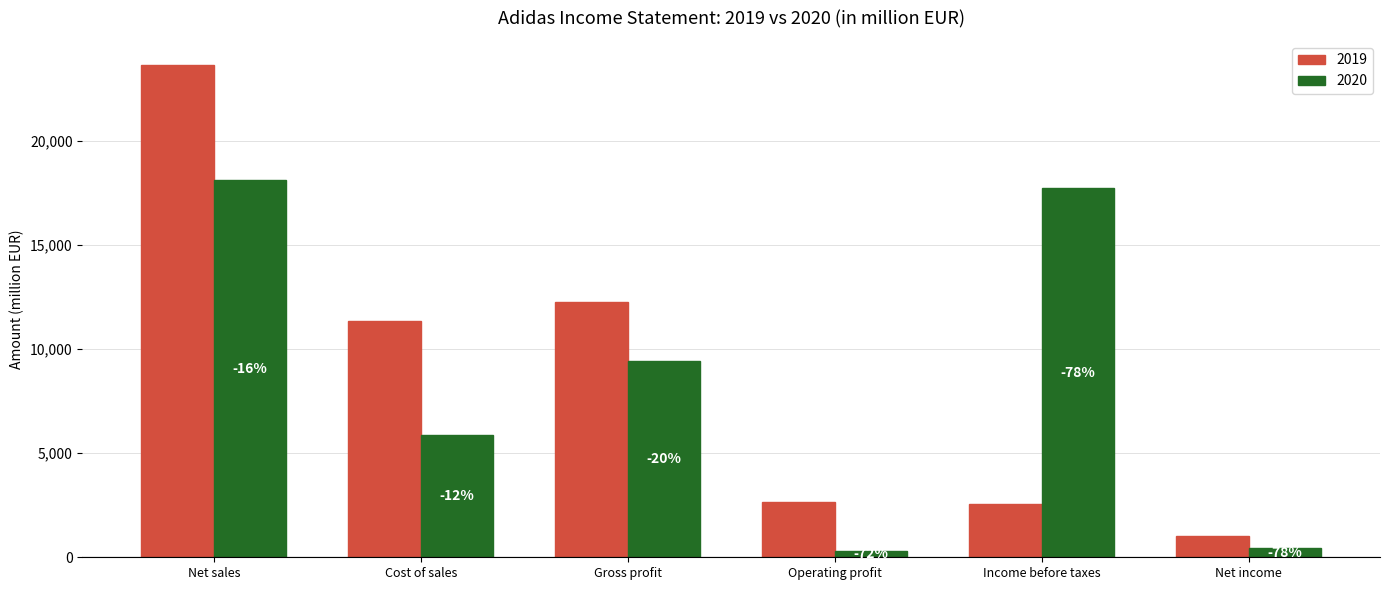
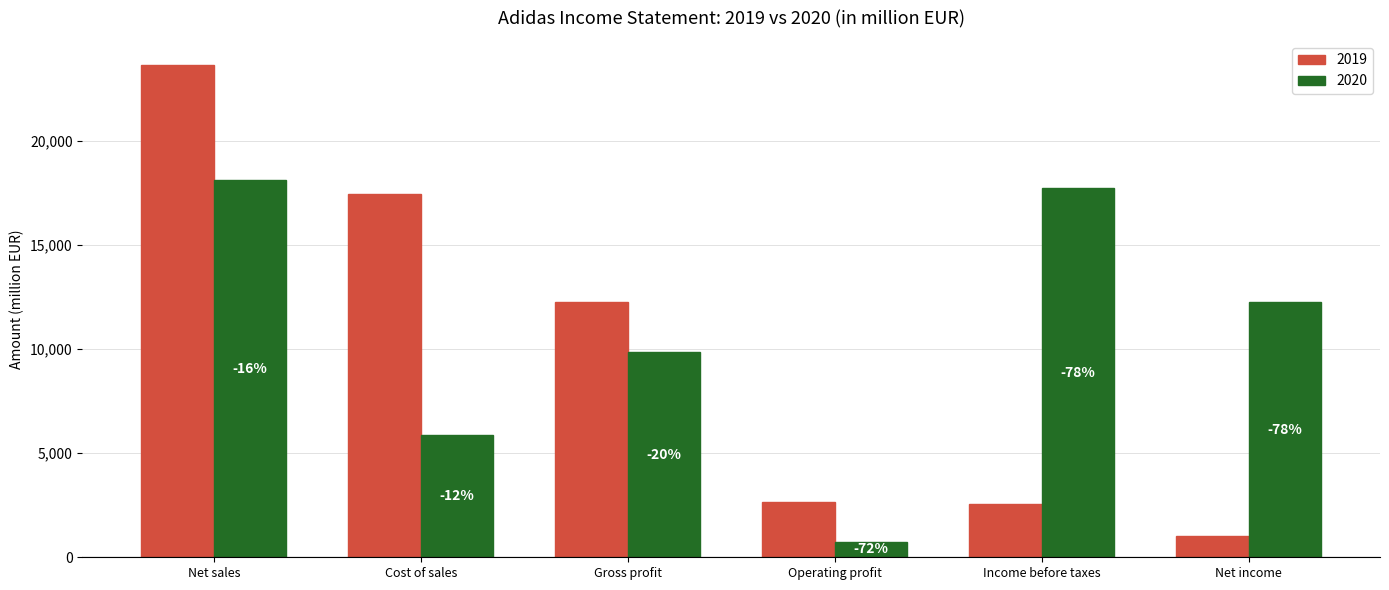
2019, Cost of sales: 11,300 -> 17,500
2020, Gross profit: 9,400 -> 9,900
2020, Operating profit: 300 -> 800
2020, Net income: 400 -> 12,300
